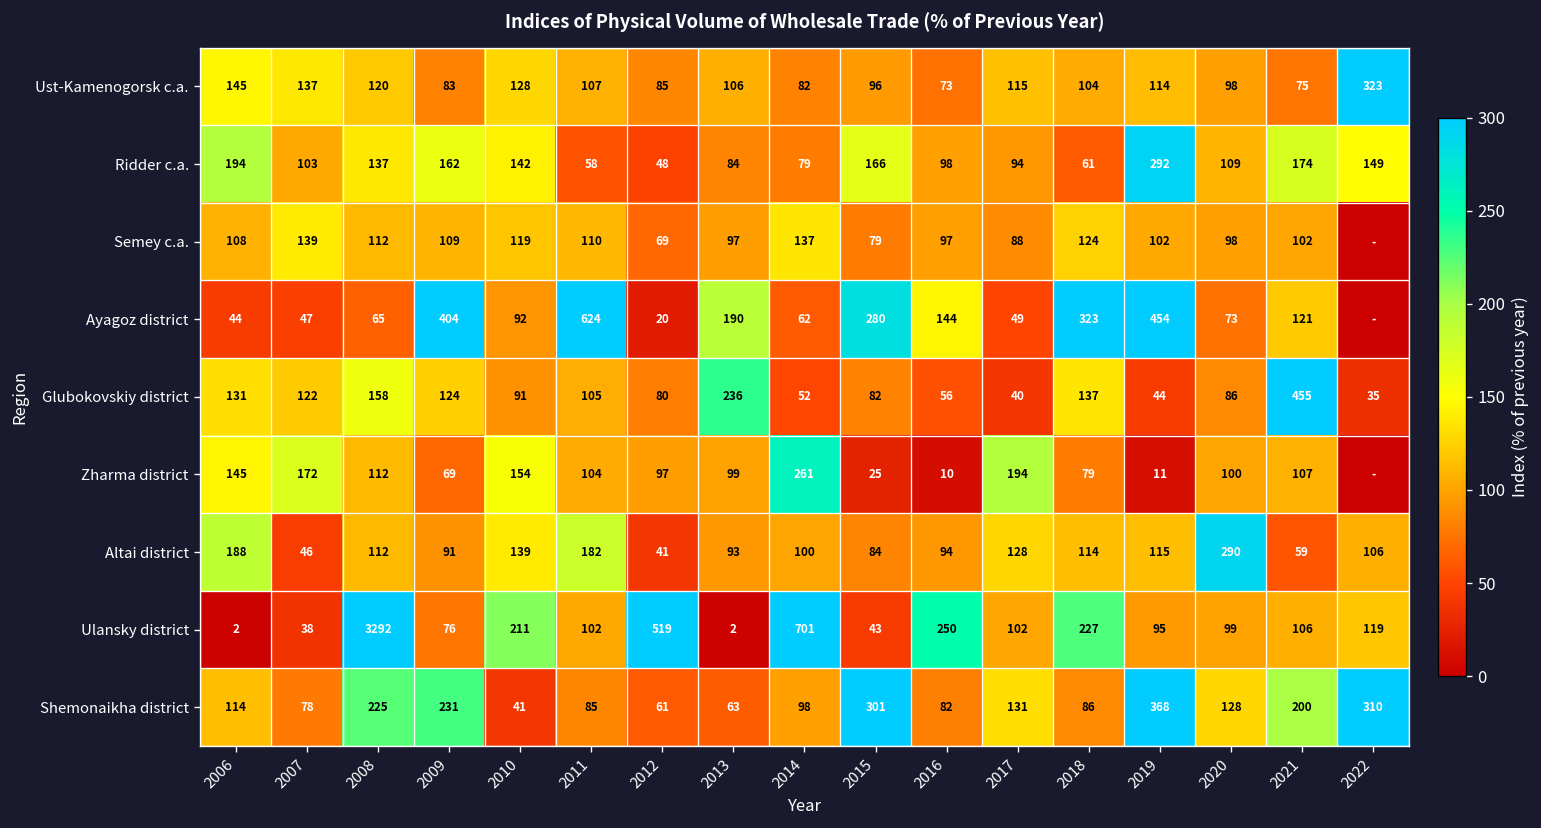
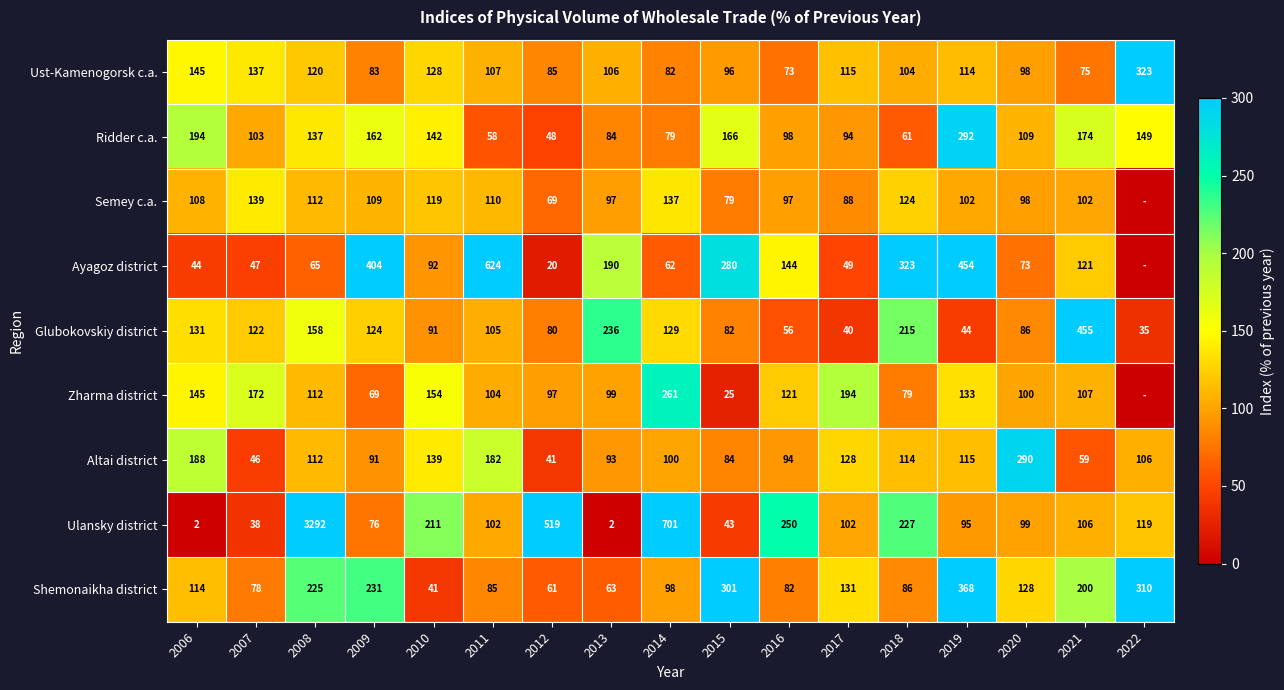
Glubokovskiy district, 2014: 52 -> 129
Glubokovskiy district, 2018: 137 -> 215
Zharma district, 2016: 10 -> 121
Zharma district, 2019: 11 -> 133
